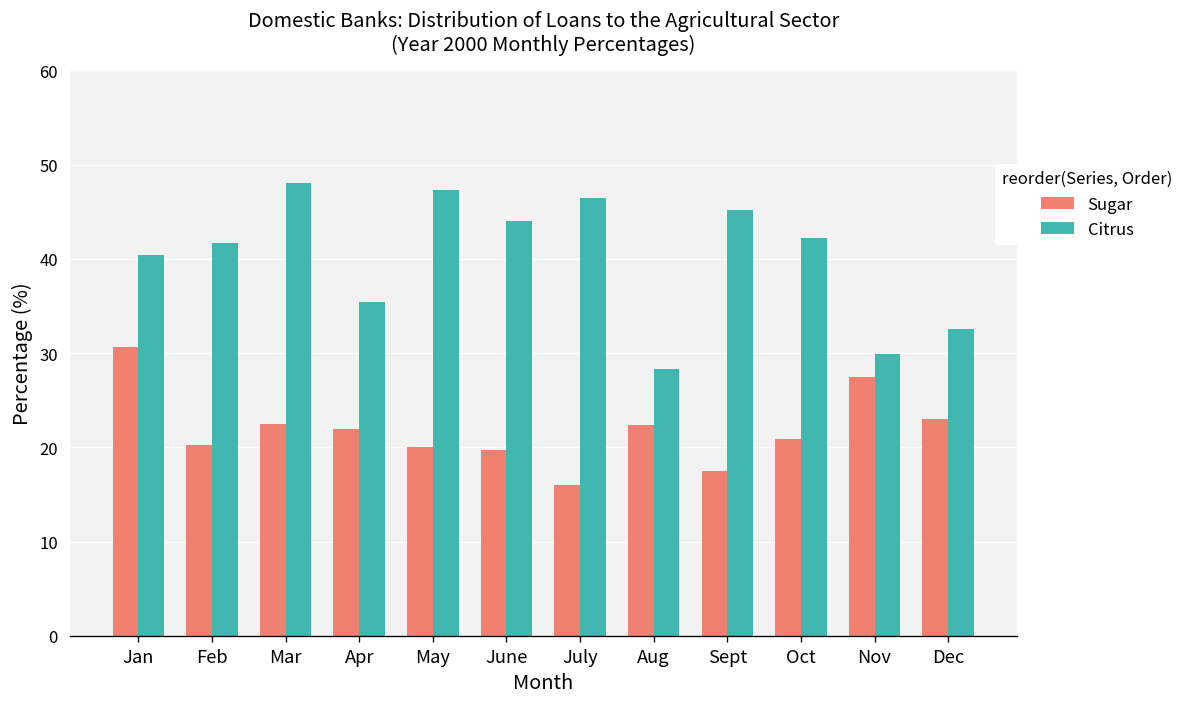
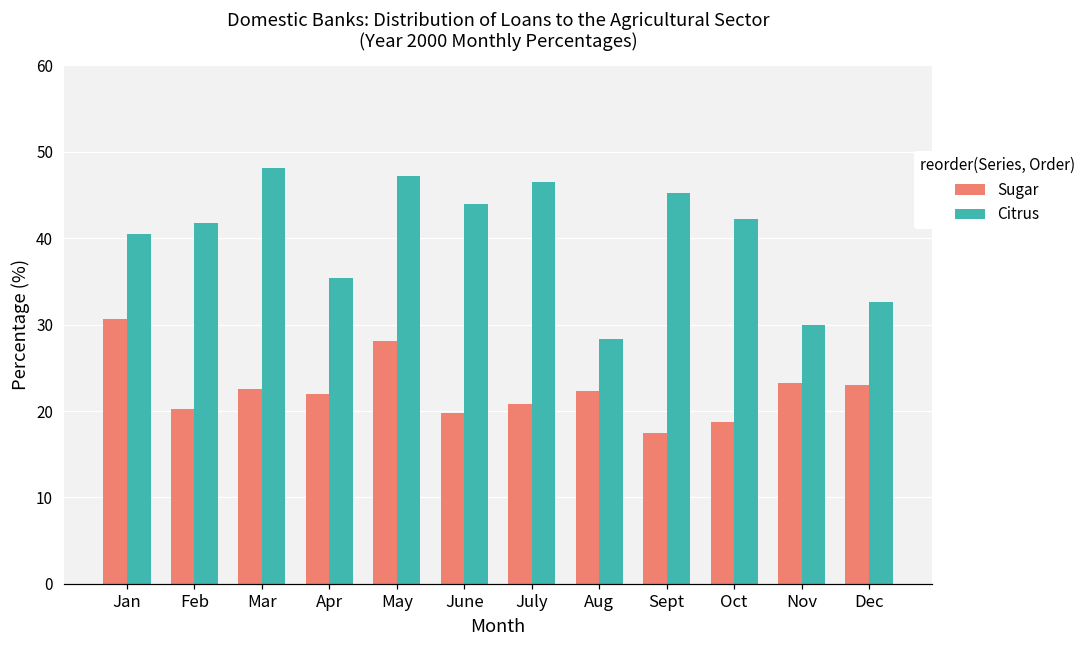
Sugar, May: 20 -> 28
Sugar, July: 16 -> 21
Sugar, Oct: 21 -> 19
Sugar, Nov: 28 -> 23
